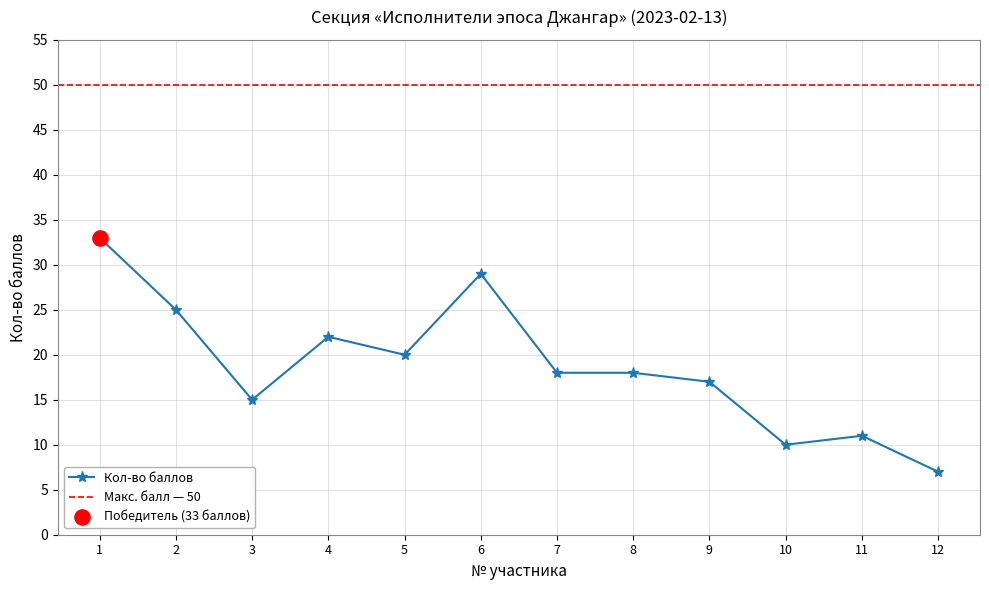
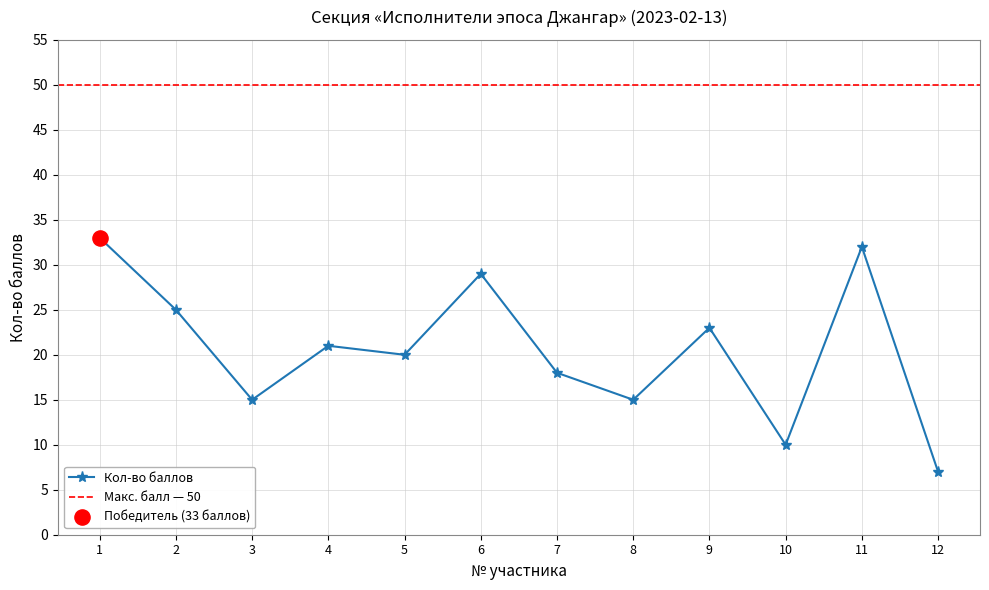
Кол-во баллов, 4: 22 -> 21
Кол-во баллов, 8: 18 -> 15
Кол-во баллов, 9: 17 -> 23
Кол-во баллов, 11: 11 -> 32
